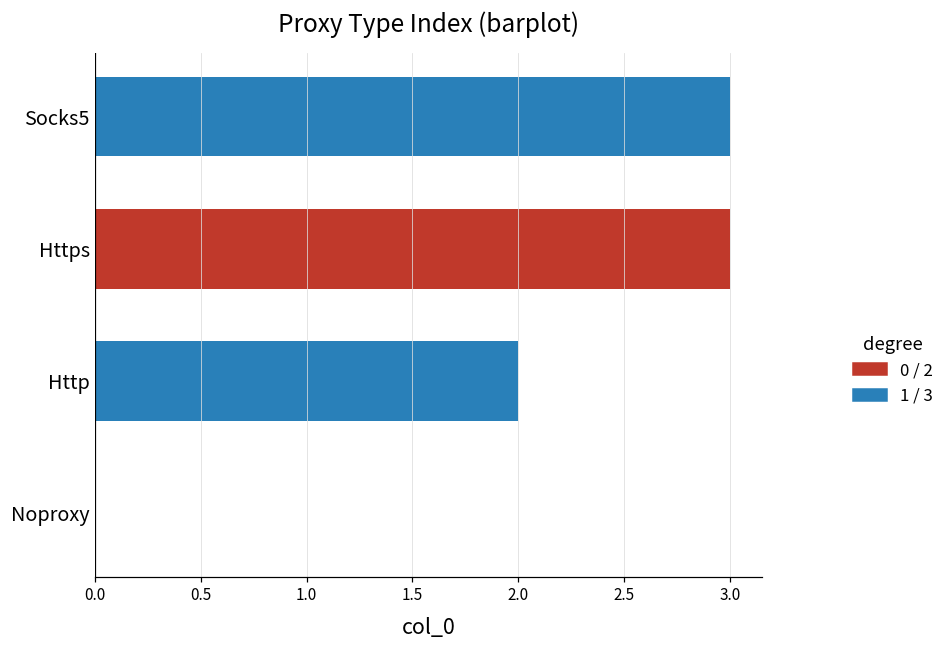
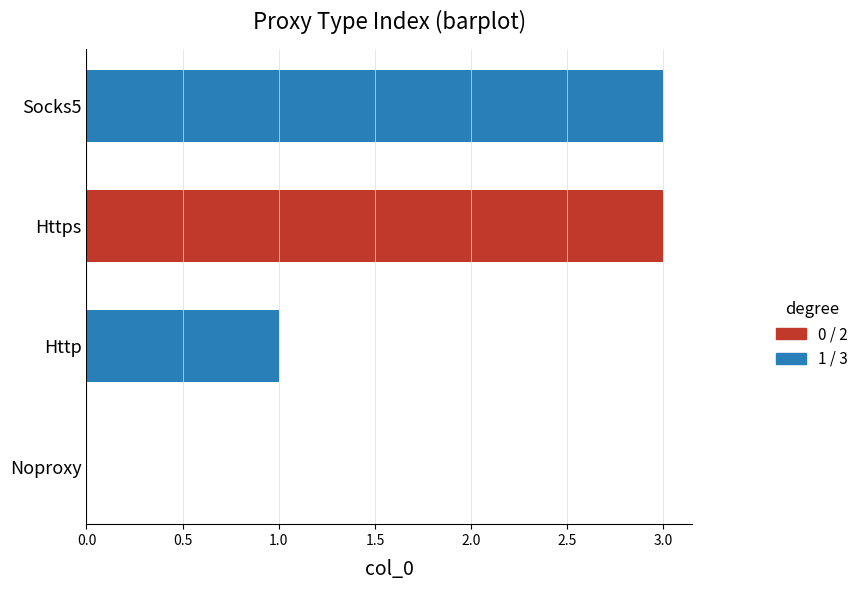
Http: 2 -> 1
